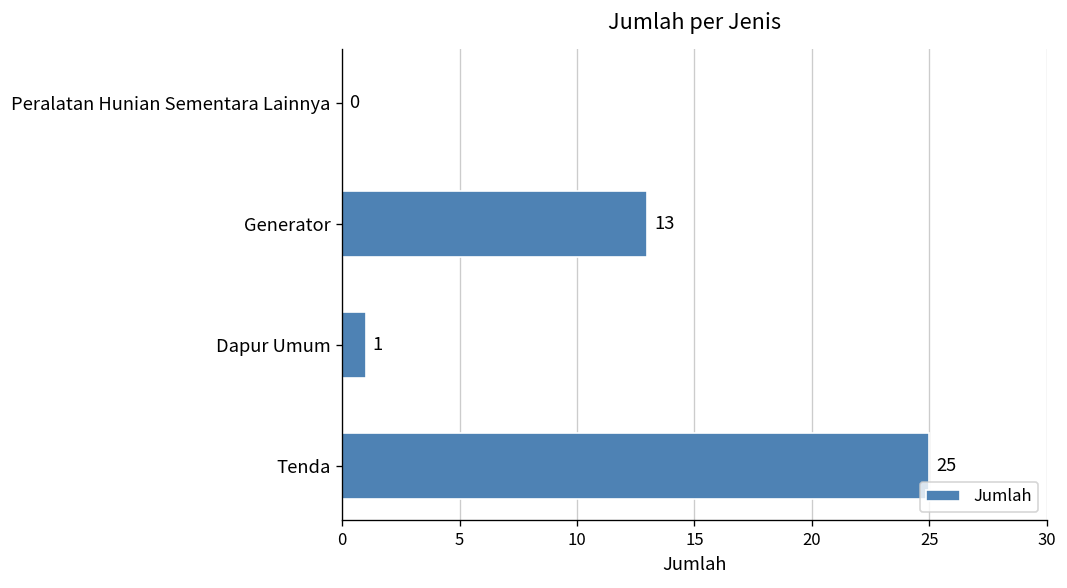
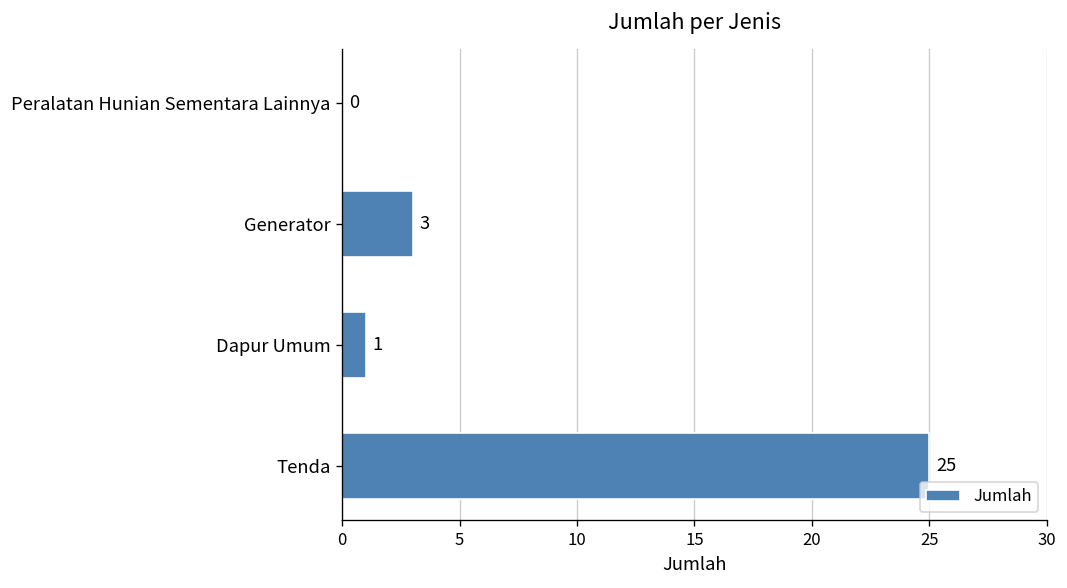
Generator: 13 -> 3
